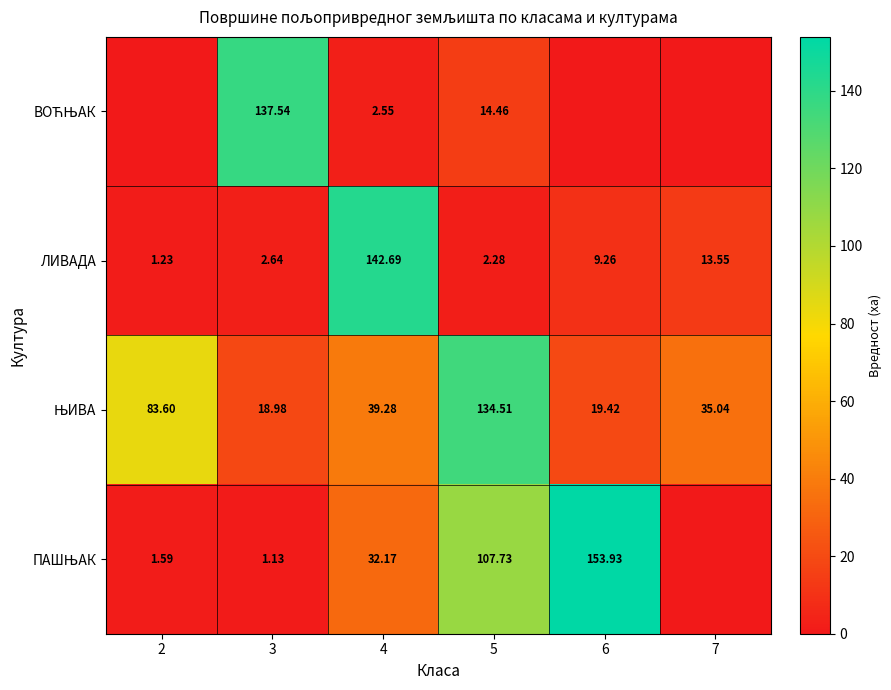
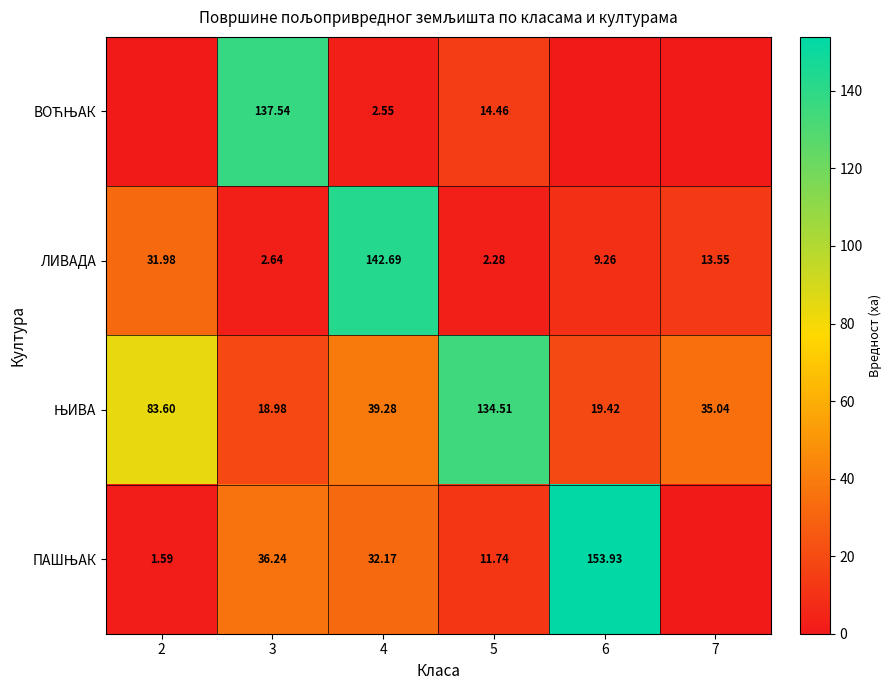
ЛИВАДА, 2: 1.23 -> 31.98
ПАШЊАК, 3: 1.13 -> 36.24
ПАШЊАК, 5: 107.73 -> 11.74
